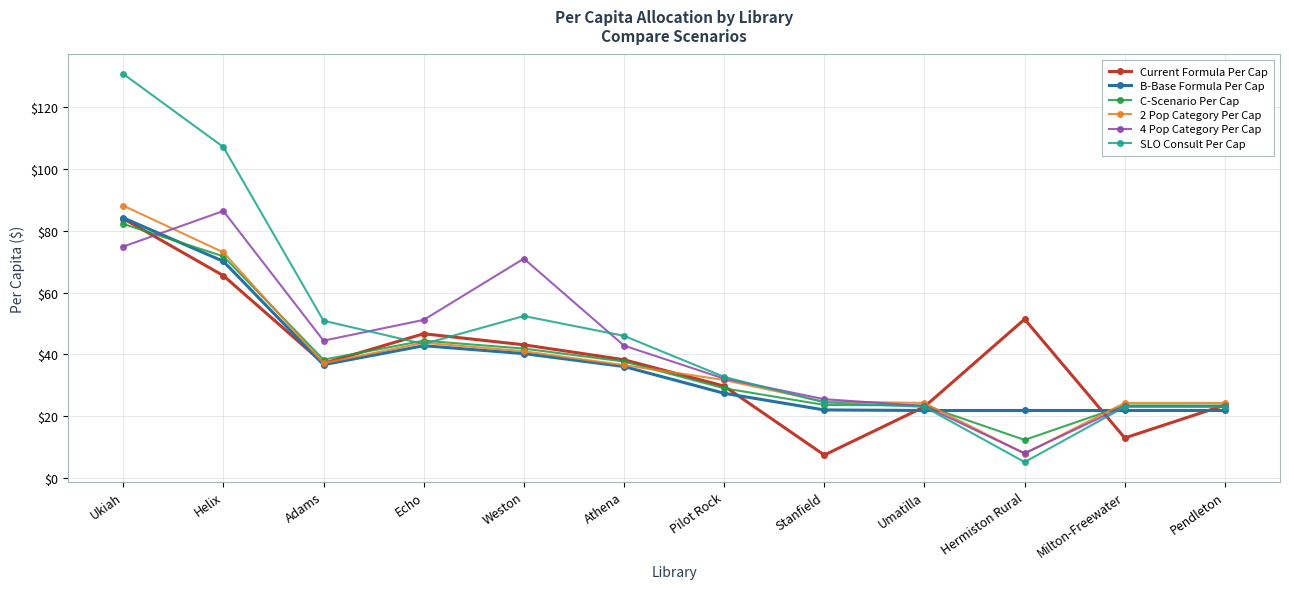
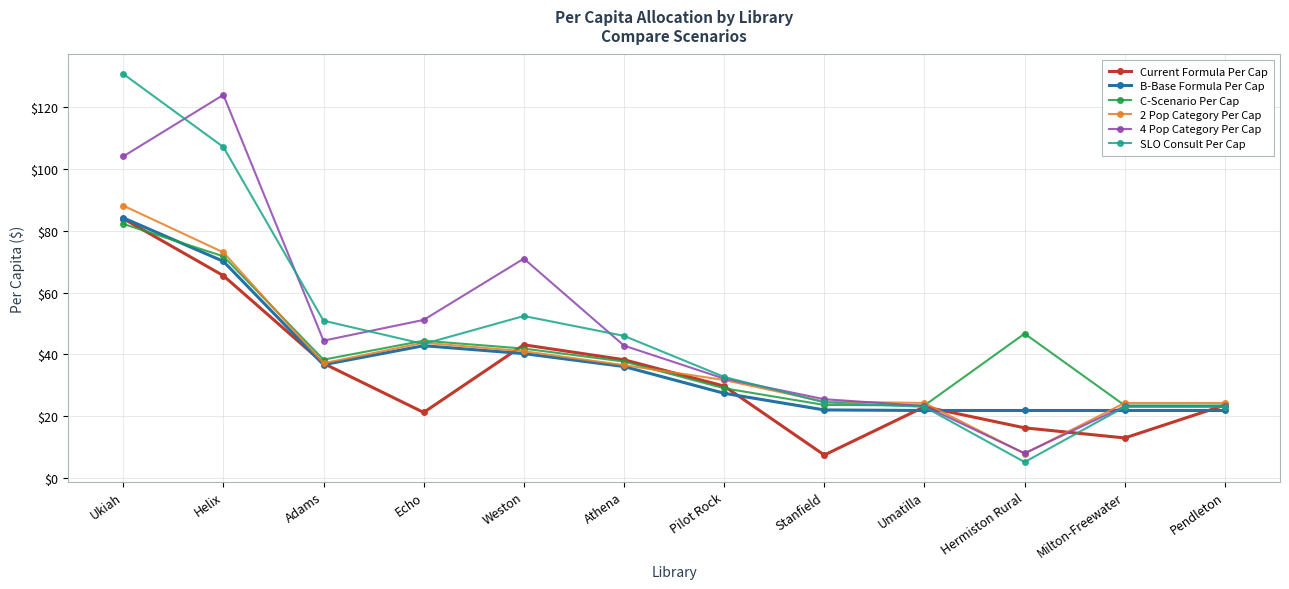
4 Pop Category Per Cap, Ukiah: $75 -> $104
4 Pop Category Per Cap, Helix: $86 -> $124
Current Formula Per Cap, Echo: $47 -> $21
Current Formula Per Cap, Hermiston Rural: $51 -> $16
C-Scenario Per Cap, Hermiston Rural: $12 -> $47
